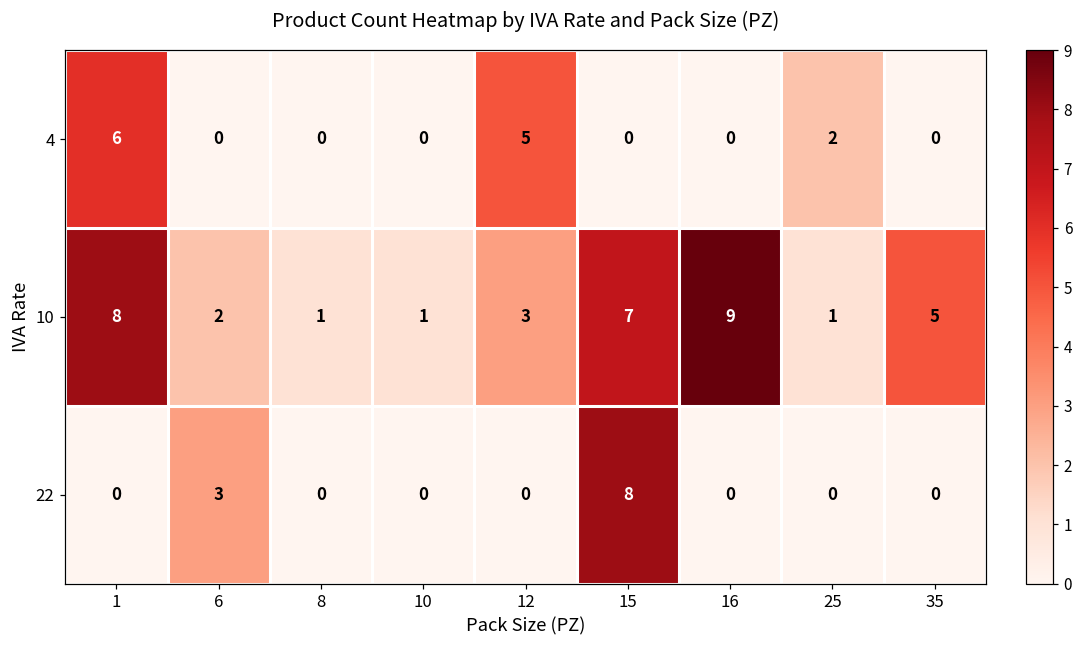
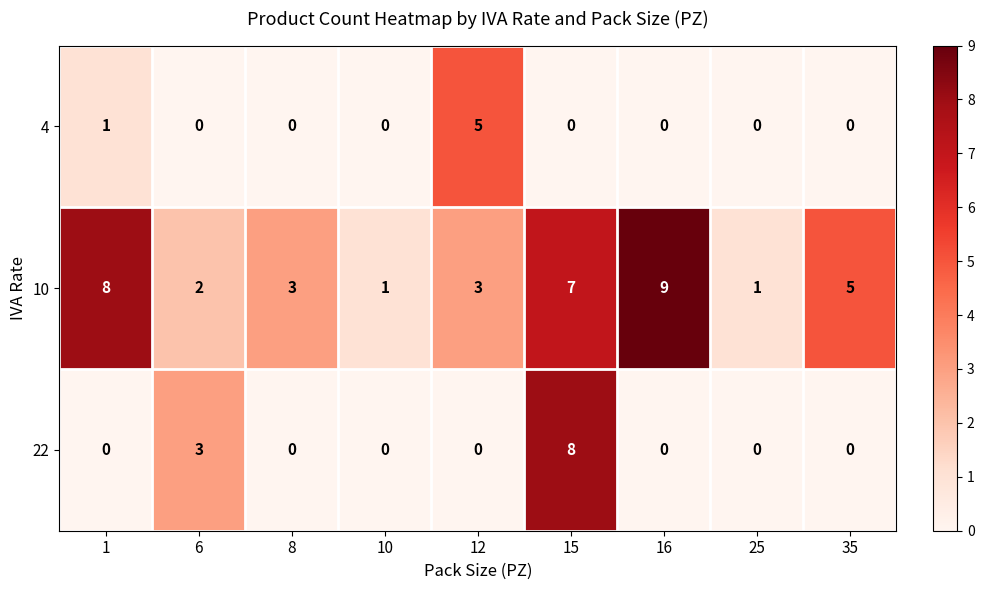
4, 1: 6 -> 1
4, 25: 2 -> 0
10, 8: 1 -> 3
